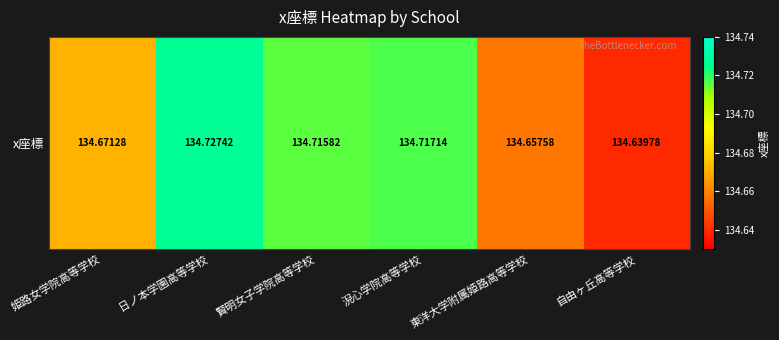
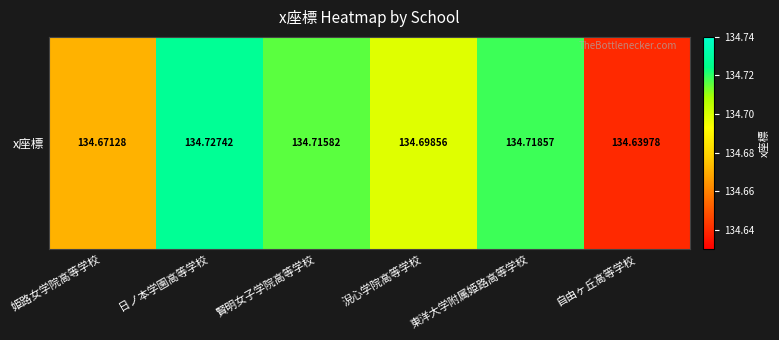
x座標, 淣心学院高等学校: 134.71714 -> 134.69856
x座標, 東洋大学附属姫路高等学校: 134.65758 -> 134.71857
